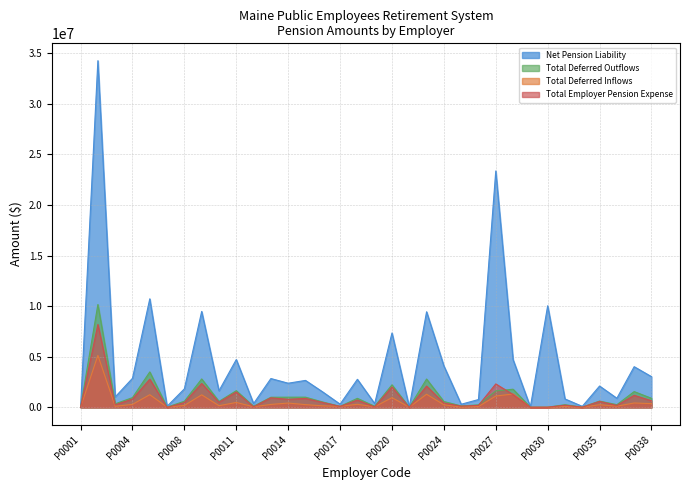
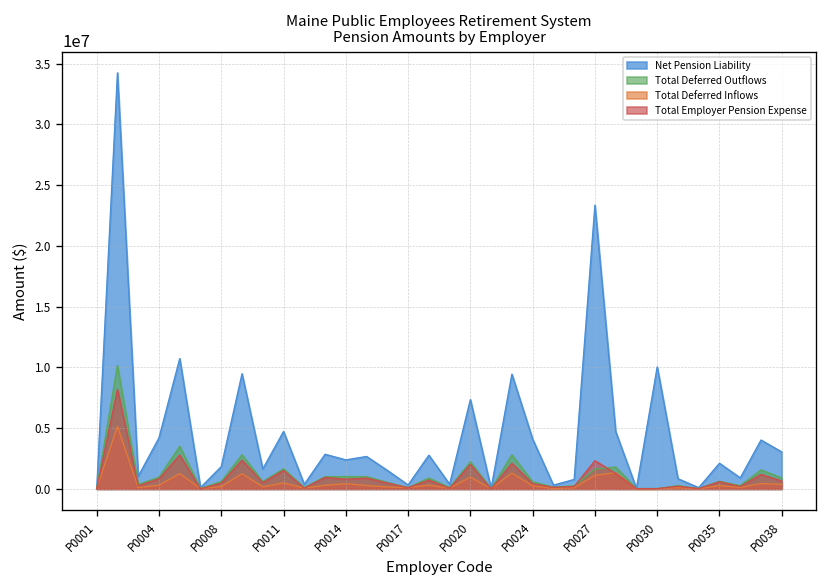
Net Pension Liability, P0004: 2900000 -> 4200000
